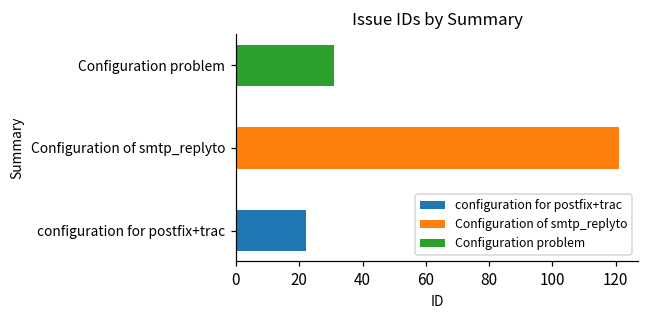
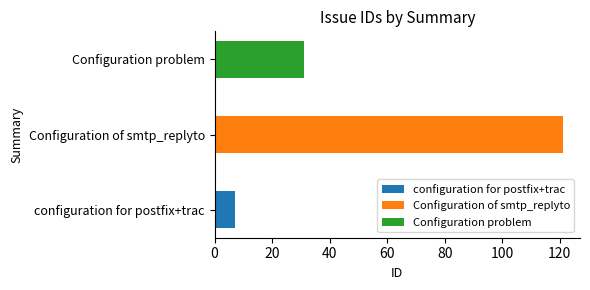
configuration for postfix+trac: 22 -> 7
